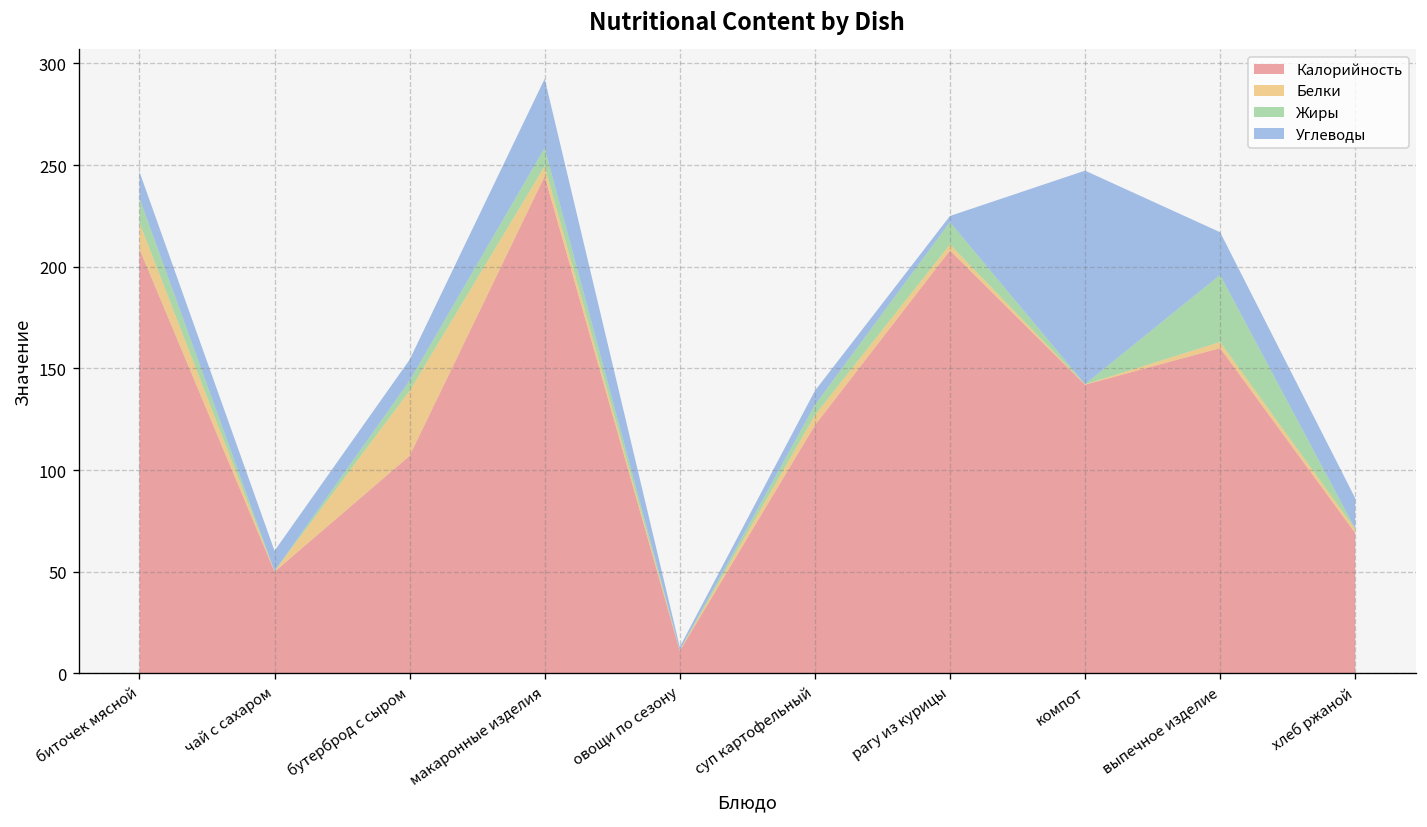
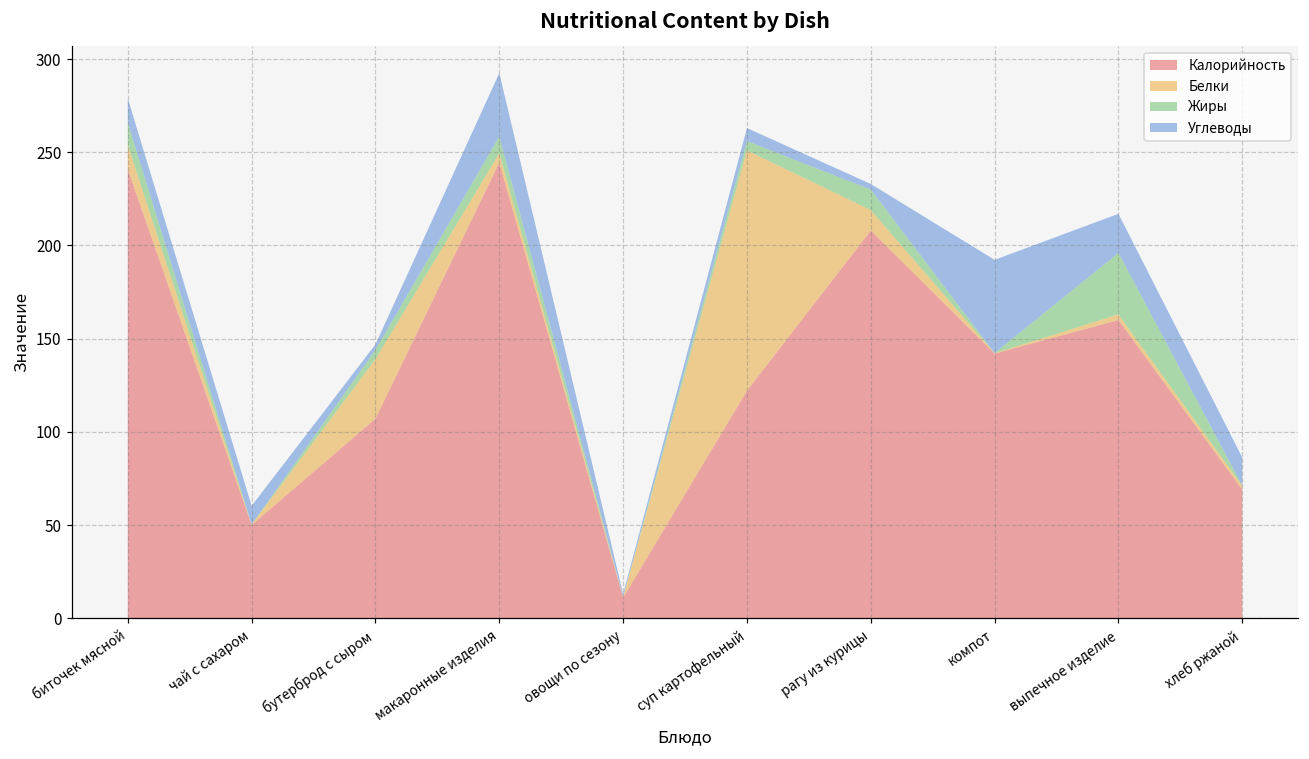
Калорийность, биточек мясной: 209 -> 241
Углеводы, бутерброд с сыром: 10 -> 3
Белки, суп картофельный: 5 -> 129
Белки, рагу из курицы: 3 -> 11
Углеводы, компот: 105 -> 50
